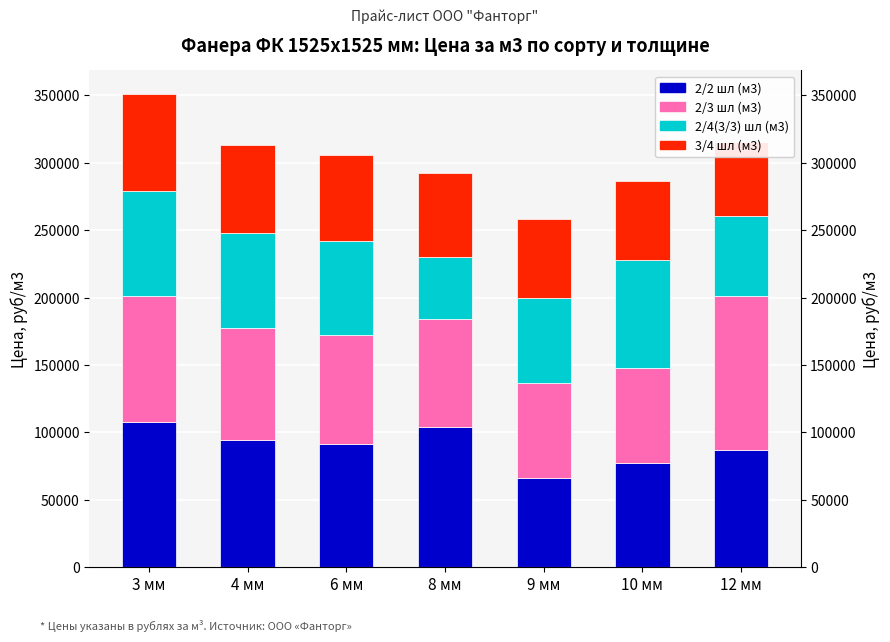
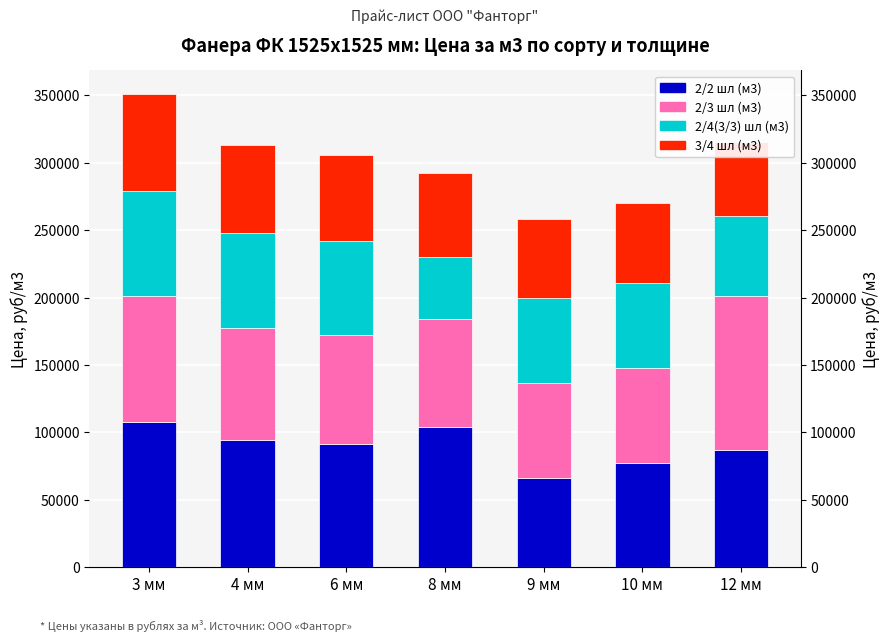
2/4(3/3) шл (м3), 10 мм: 80000 -> 63000
